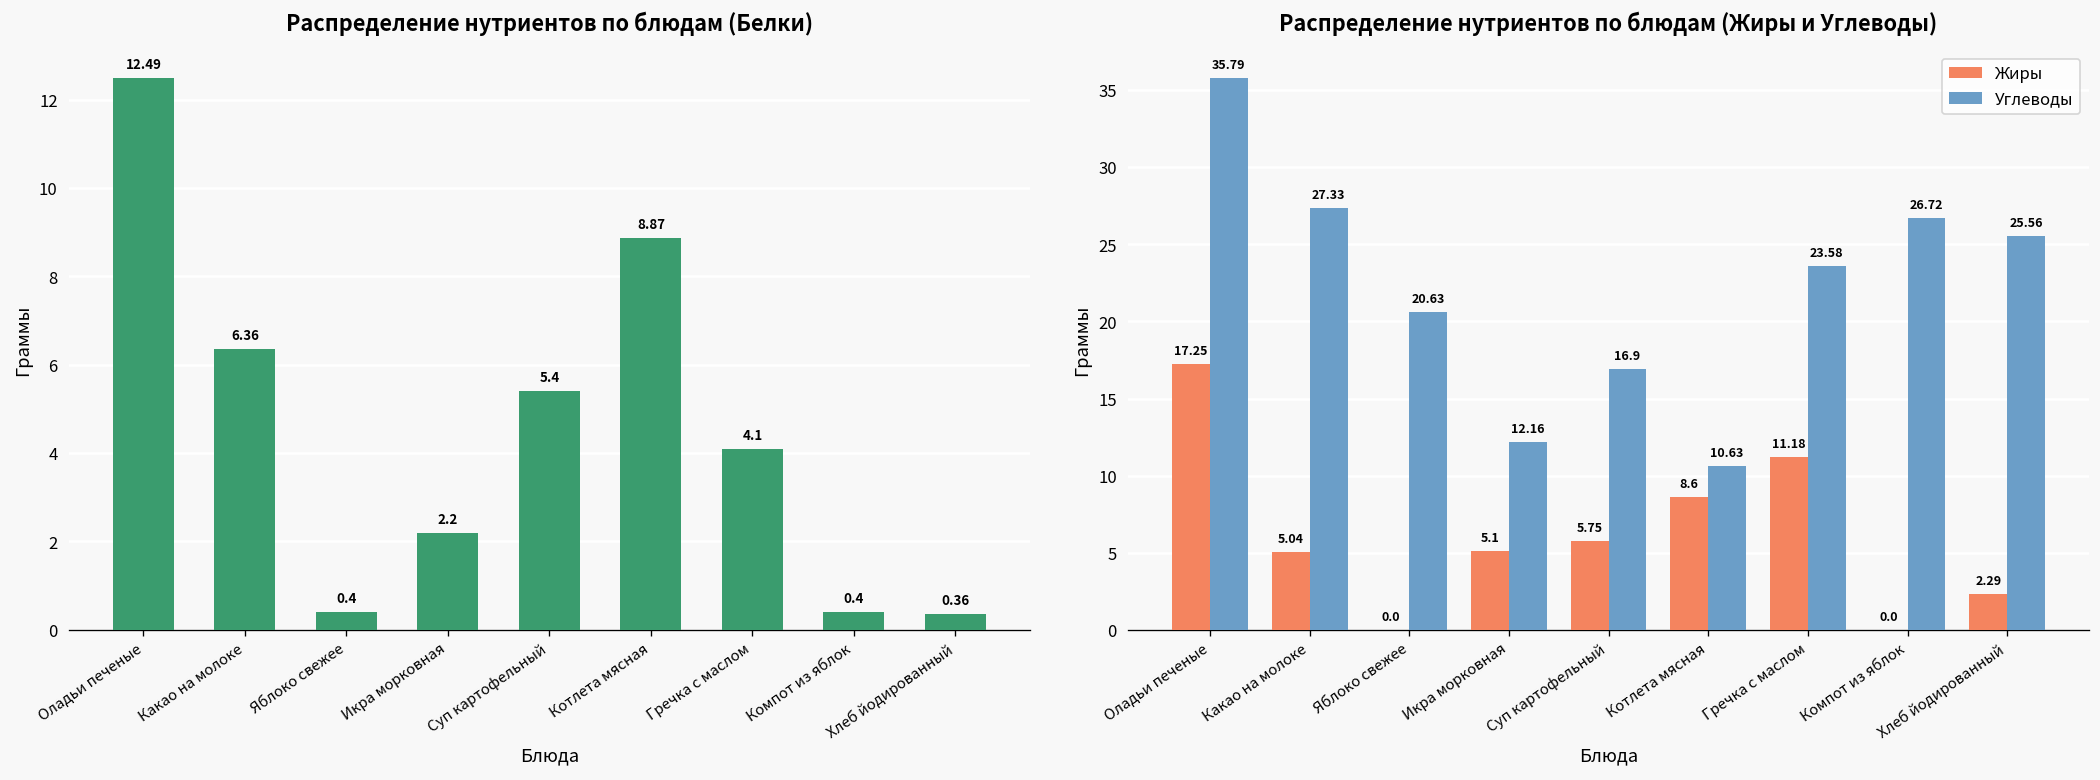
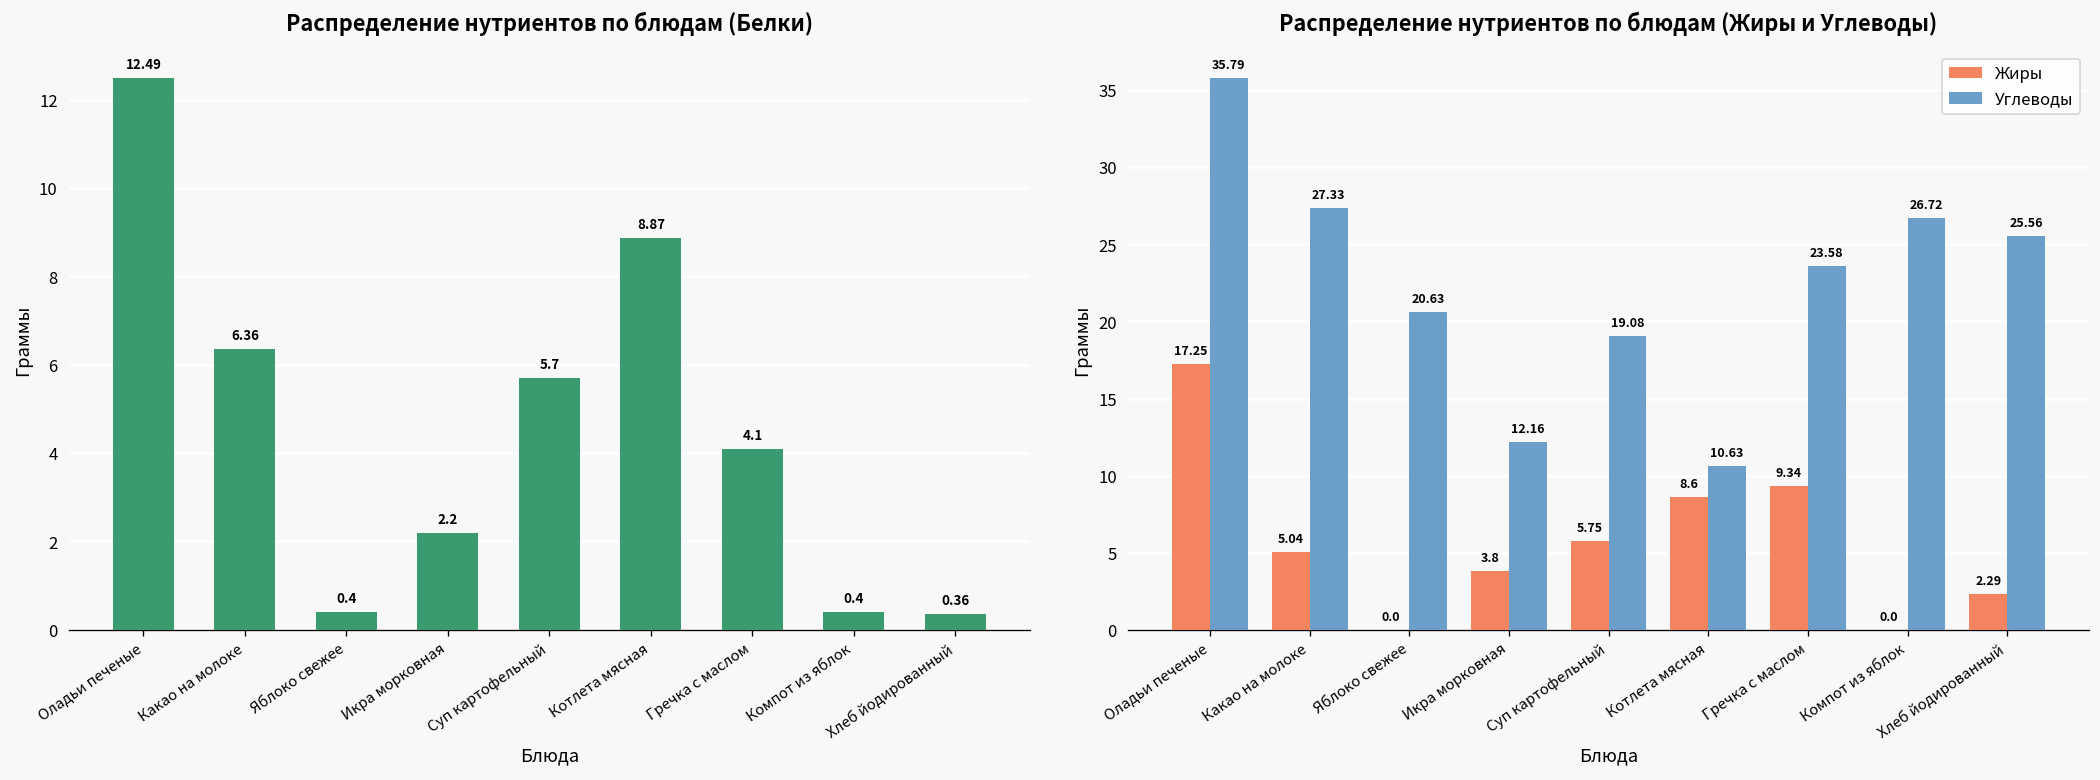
Распределение нутриентов по блюдам (Белки), Суп картофельный: 5.4 -> 5.7
Распределение нутриентов по блюдам (Жиры и Углеводы), Жиры, Икра морковная: 5.1 -> 3.8
Распределение нутриентов по блюдам (Жиры и Углеводы), Углеводы, Суп картофельный: 16.9 -> 19.08
Распределение нутриентов по блюдам (Жиры и Углеводы), Жиры, Гречка с маслом: 11.18 -> 9.34
